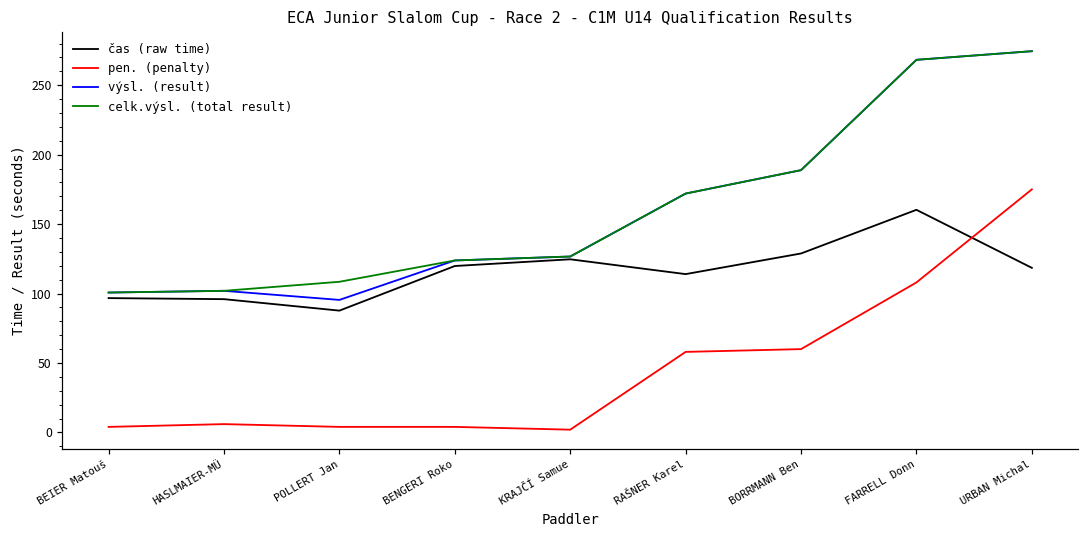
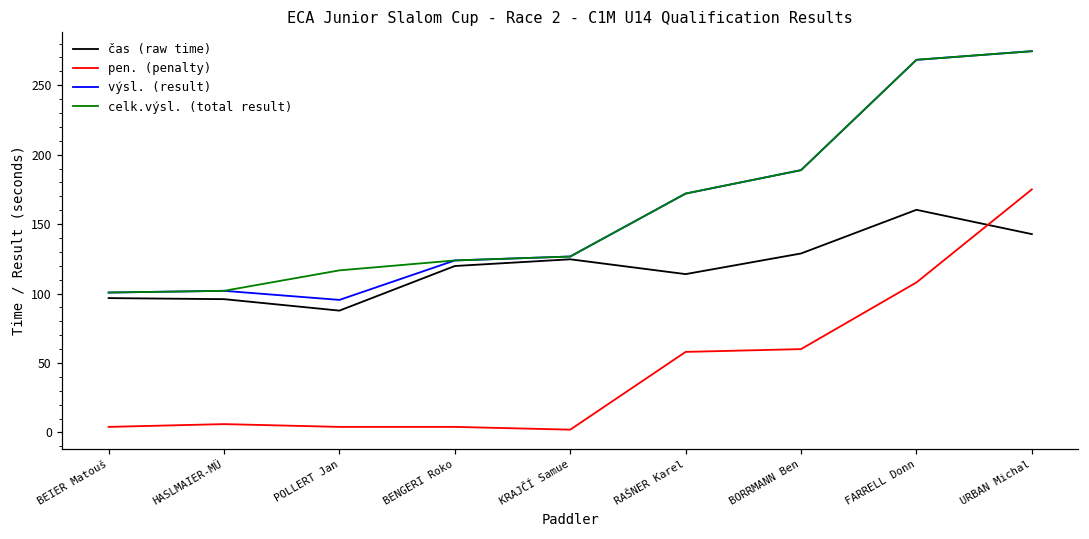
celk.výsl. (total result), POLLERT Jan: 108 -> 117
čas (raw time), URBAN Michal: 119 -> 143
